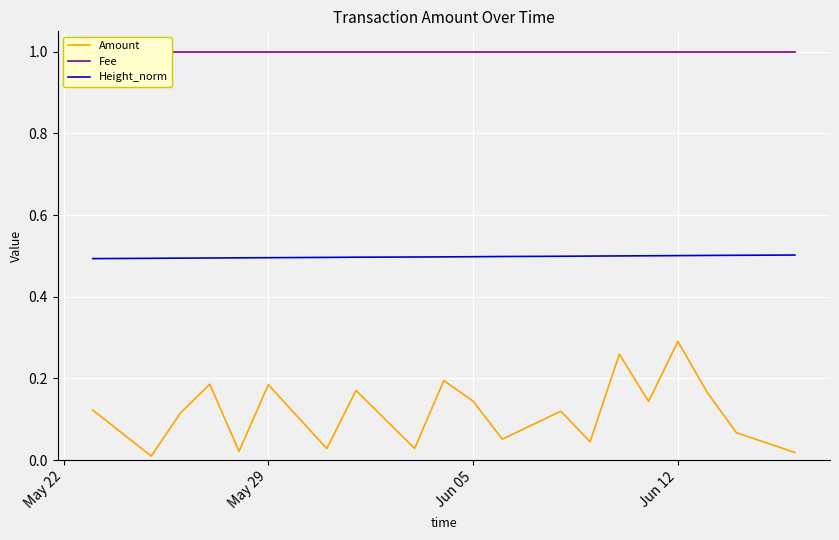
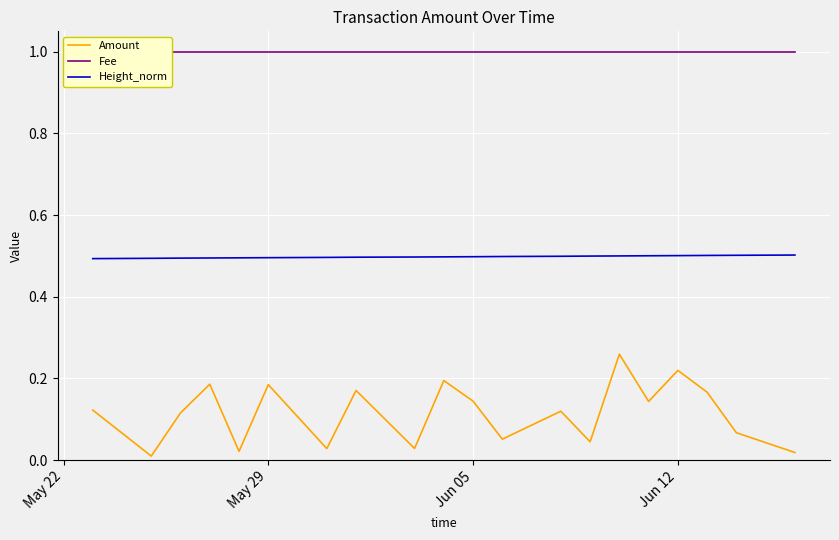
Amount, Jun 12: 0.29 -> 0.22
